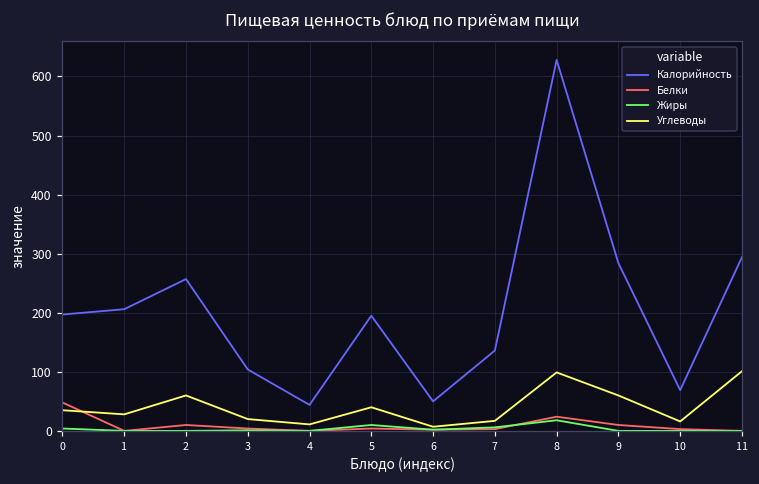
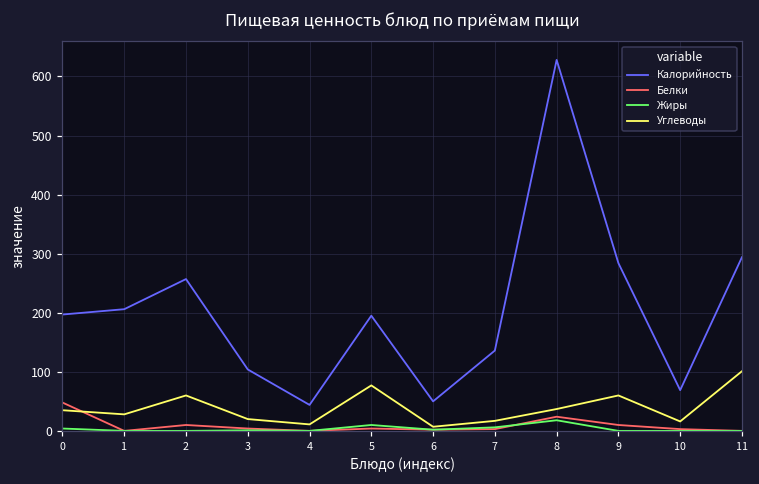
Углеводы, 5: 40 -> 80
Углеводы, 8: 100 -> 40
